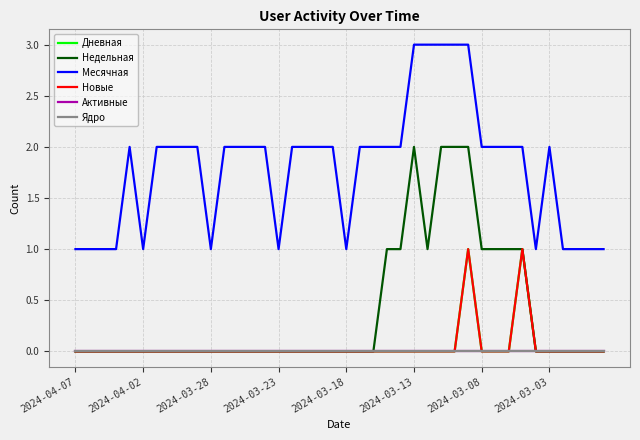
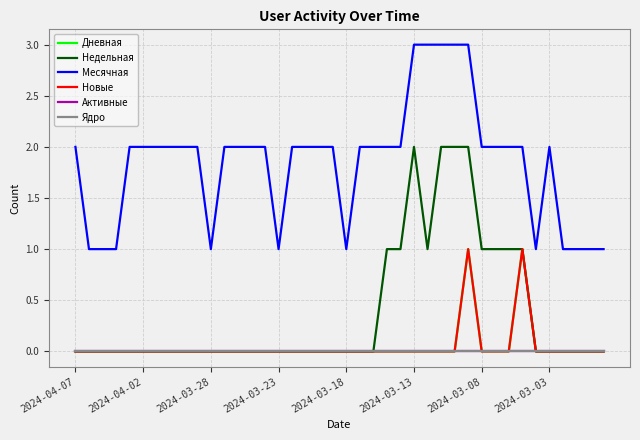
Месячная, 2024-04-07: 1 -> 2
Месячная, 2024-04-02: 1 -> 2
